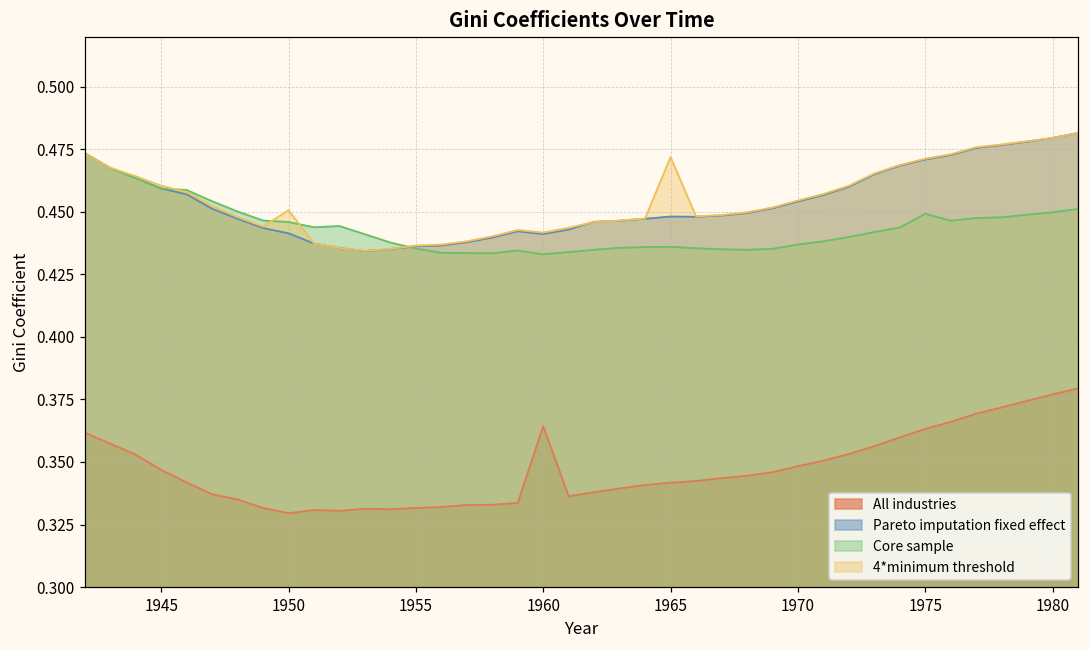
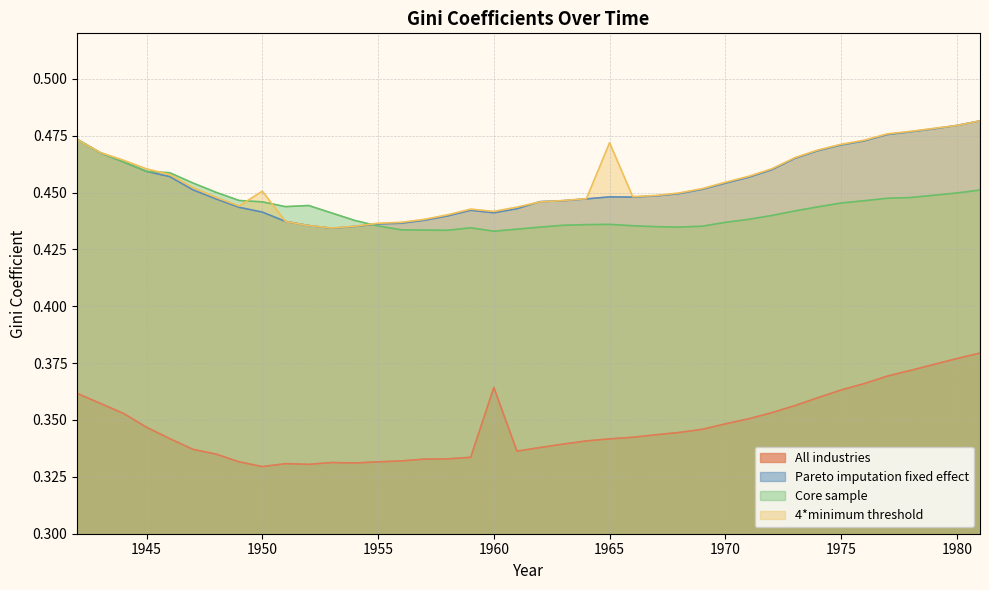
Core sample, 1975: 0.449 -> 0.445
